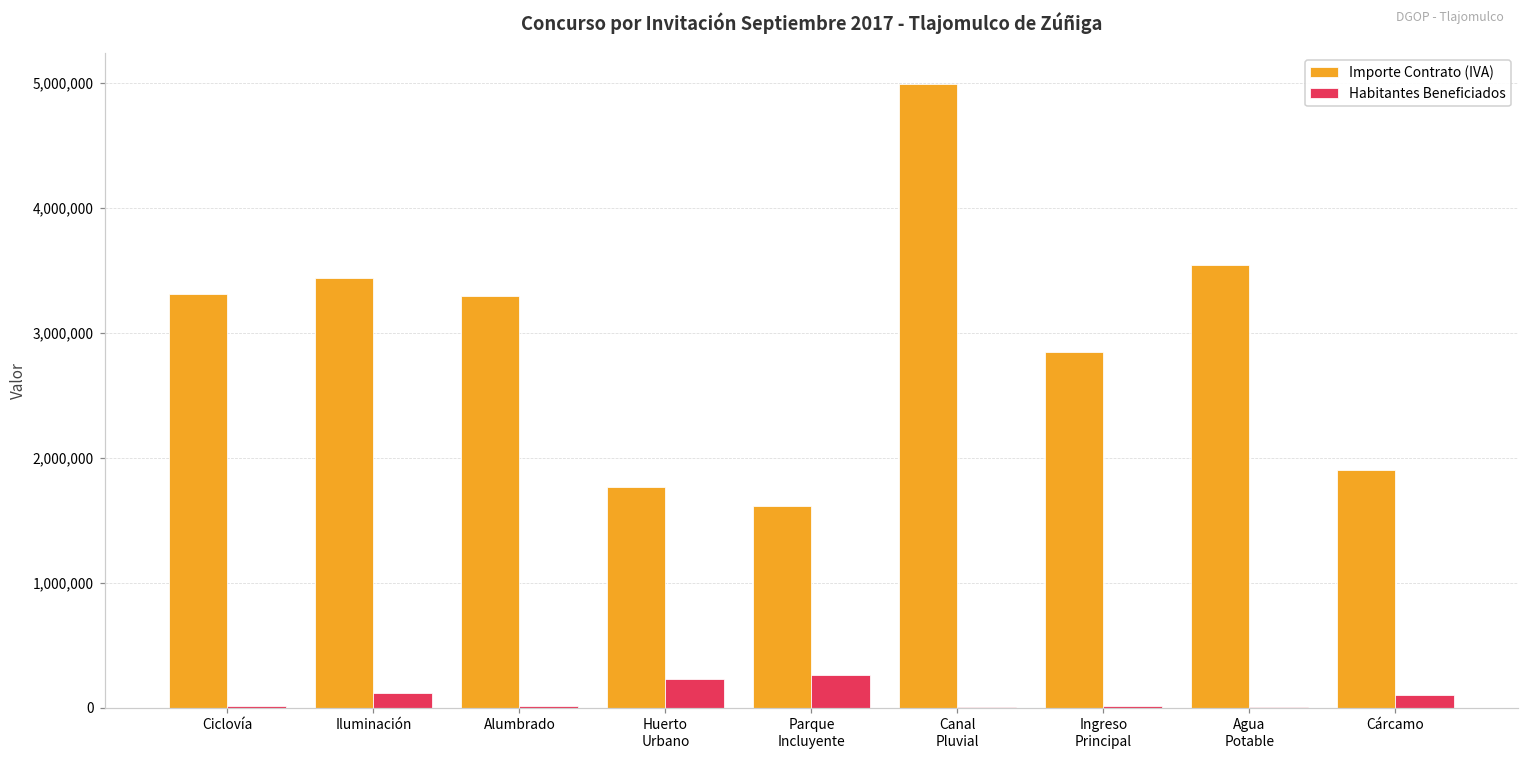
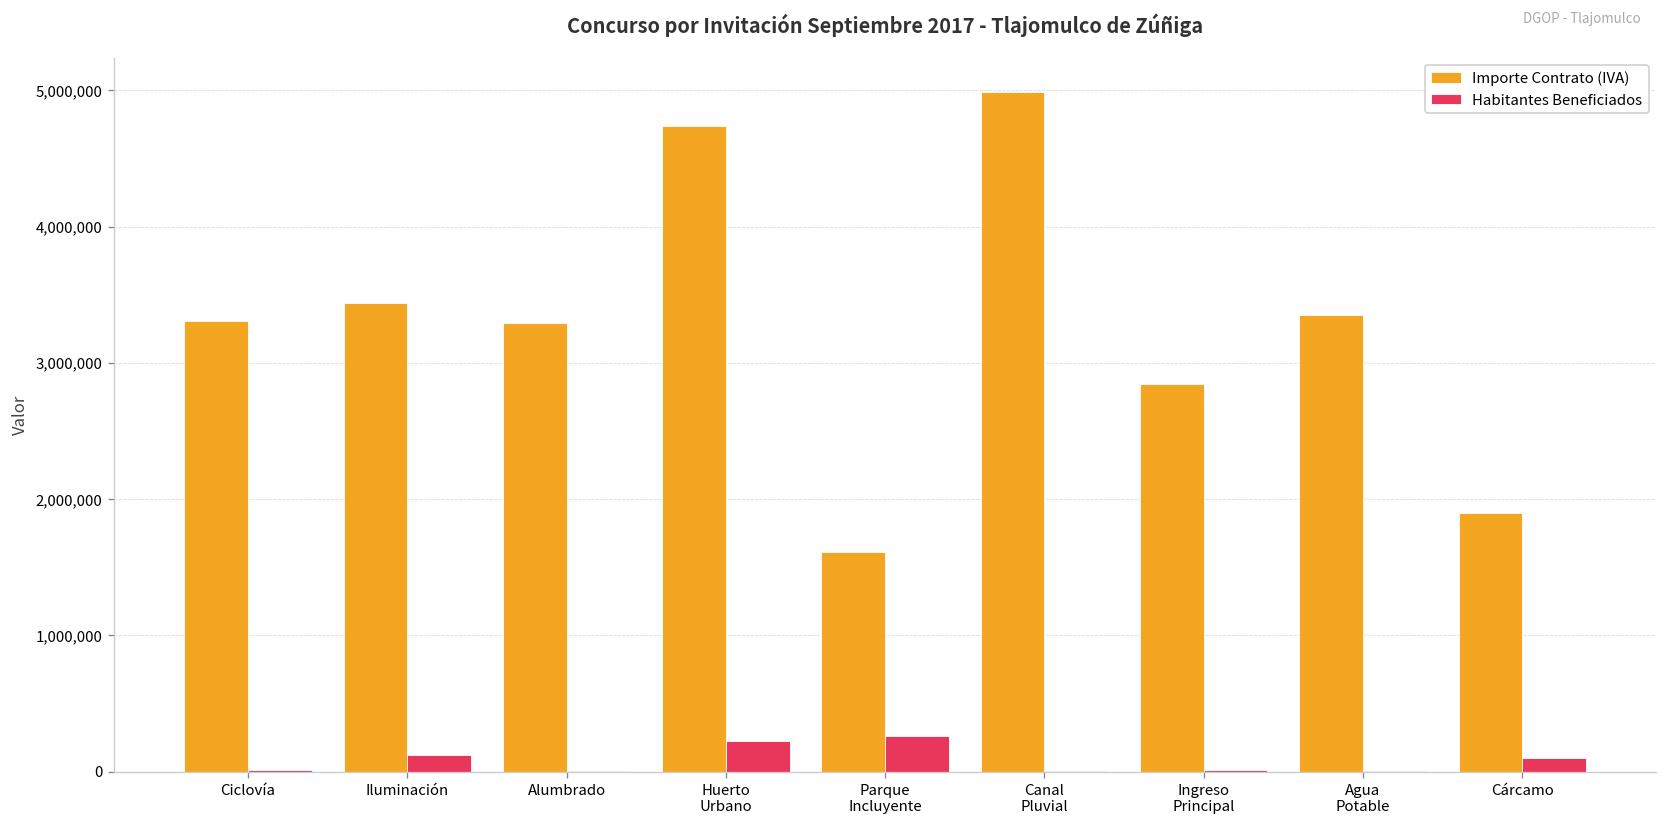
Importe Contrato (IVA), Huerto Urbano: 1,770,000 -> 4,740,000
Importe Contrato (IVA), Agua Potable: 3,540,000 -> 3,350,000
